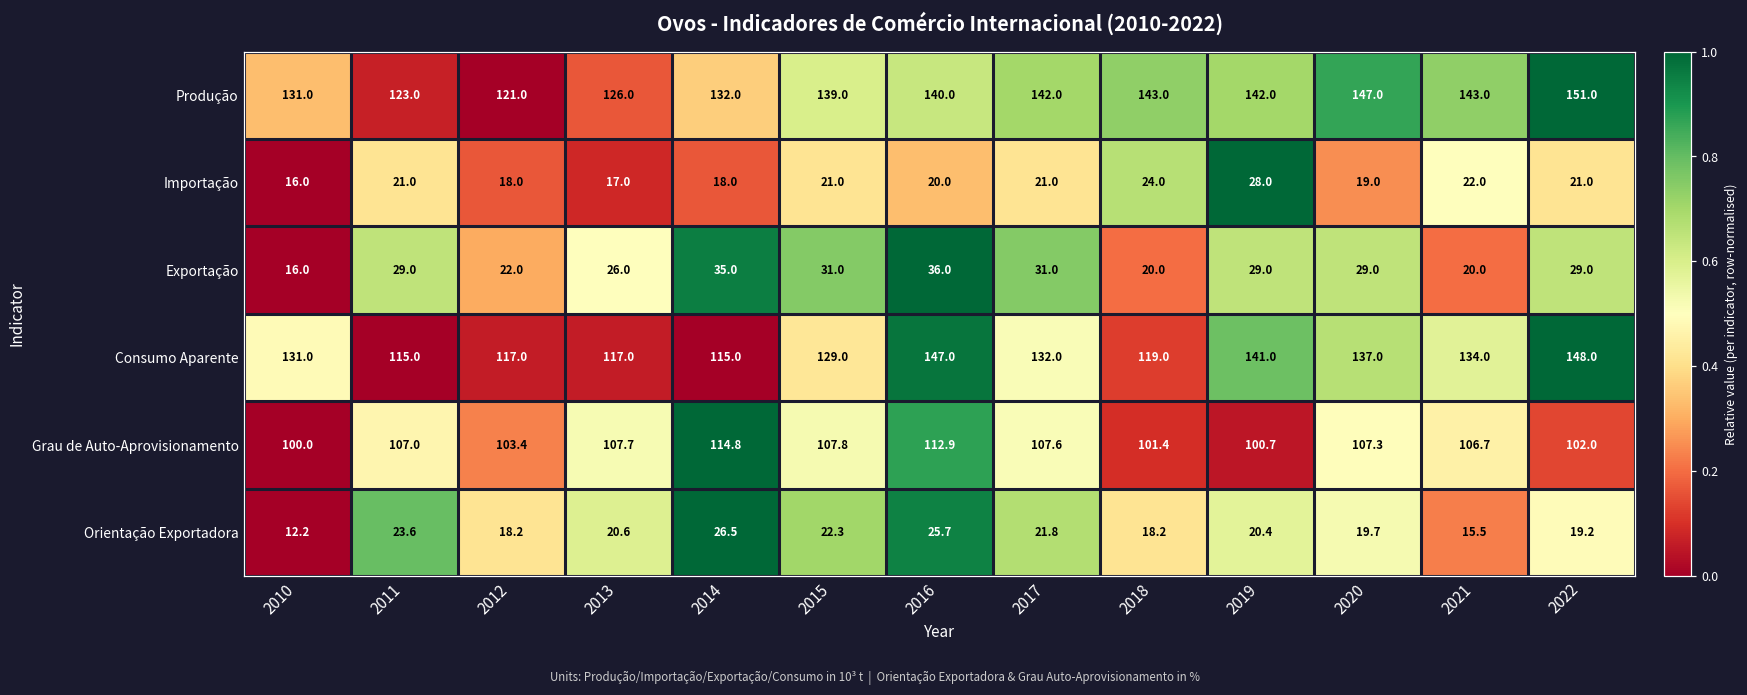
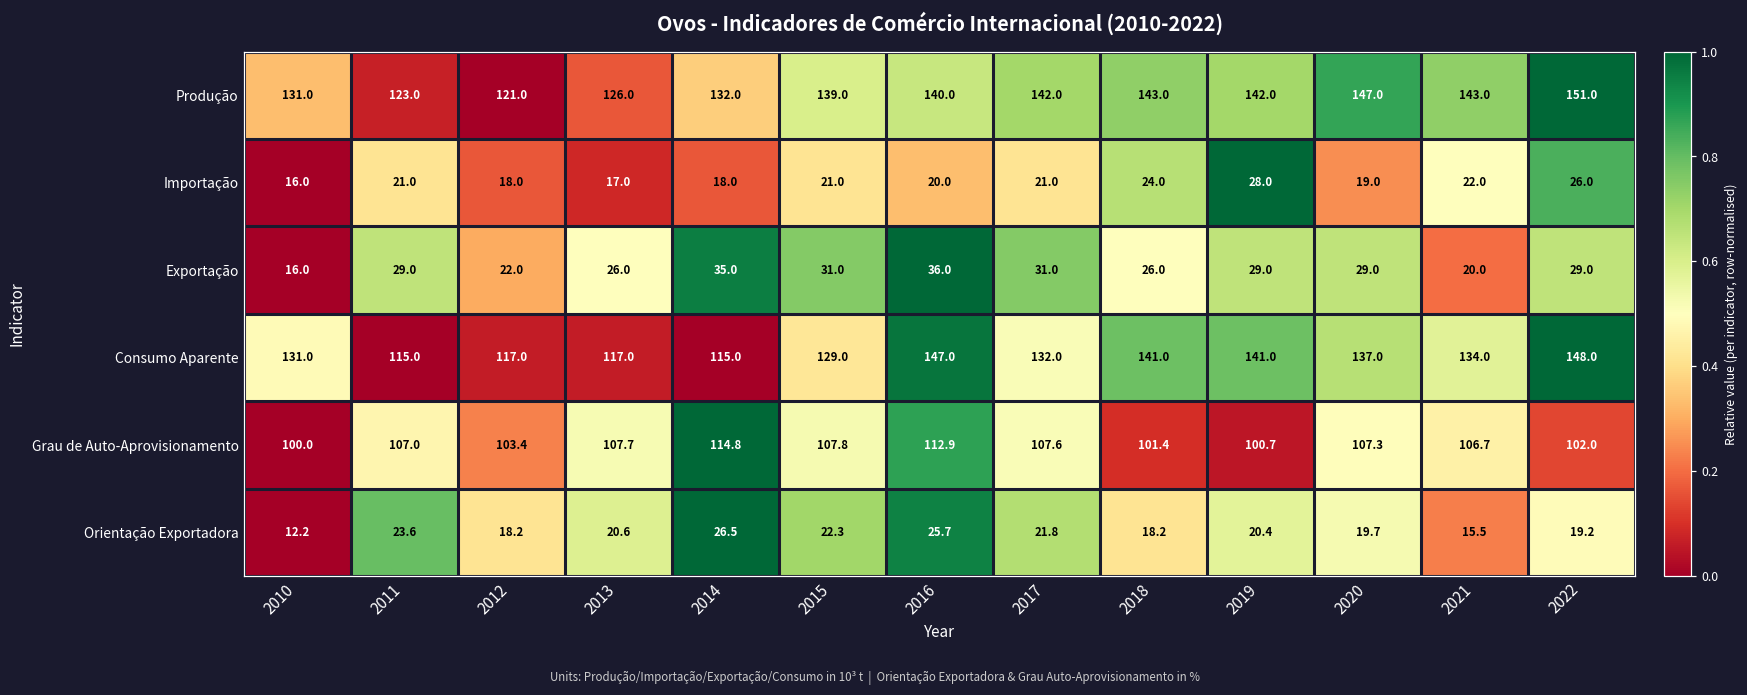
Importação, 2022: 21.0 -> 26.0
Exportação, 2018: 20.0 -> 26.0
Consumo Aparente, 2018: 119.0 -> 141.0
